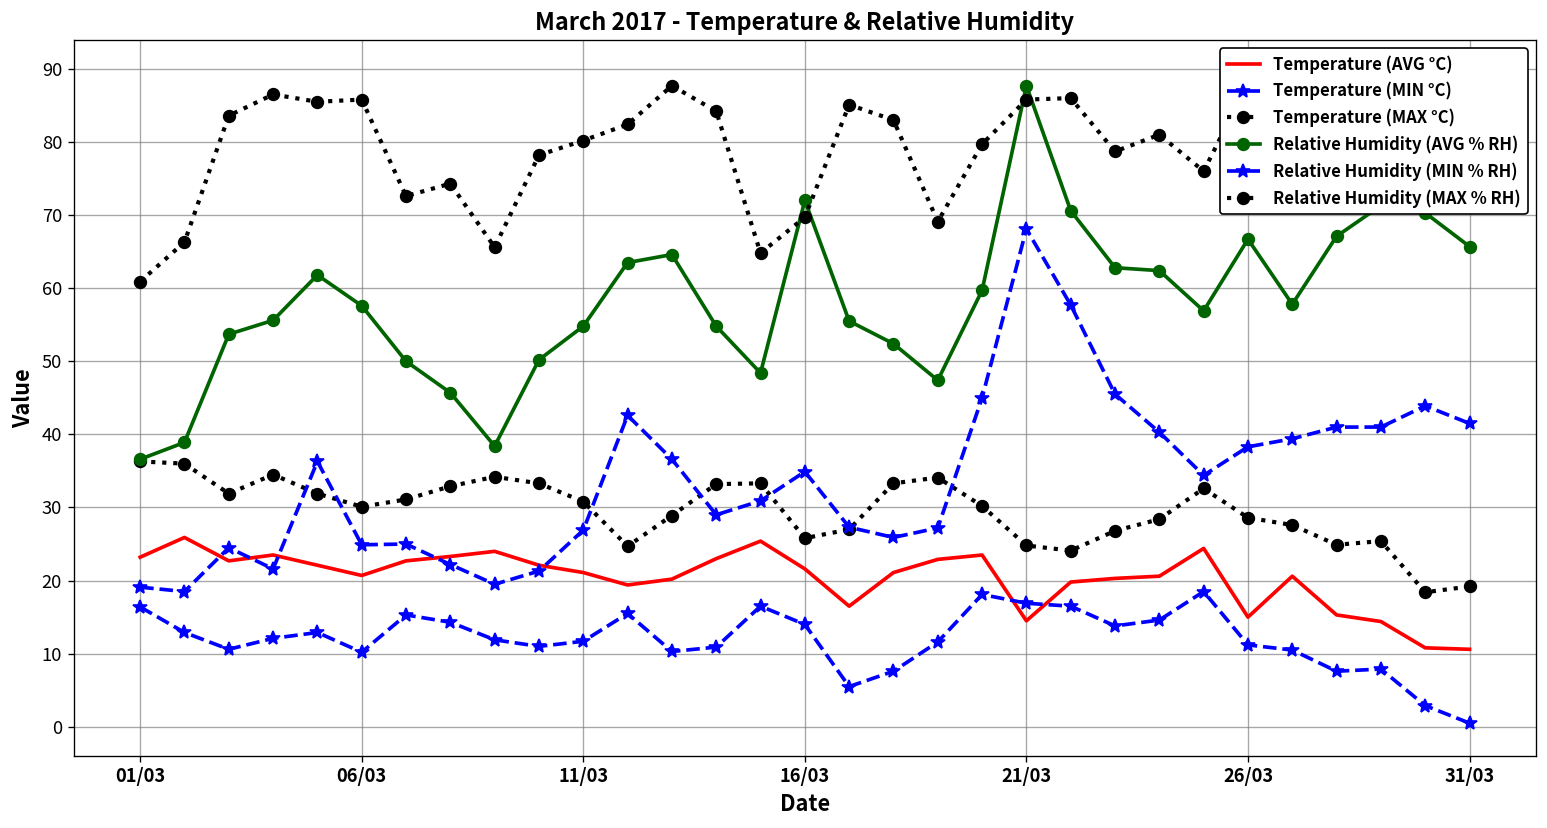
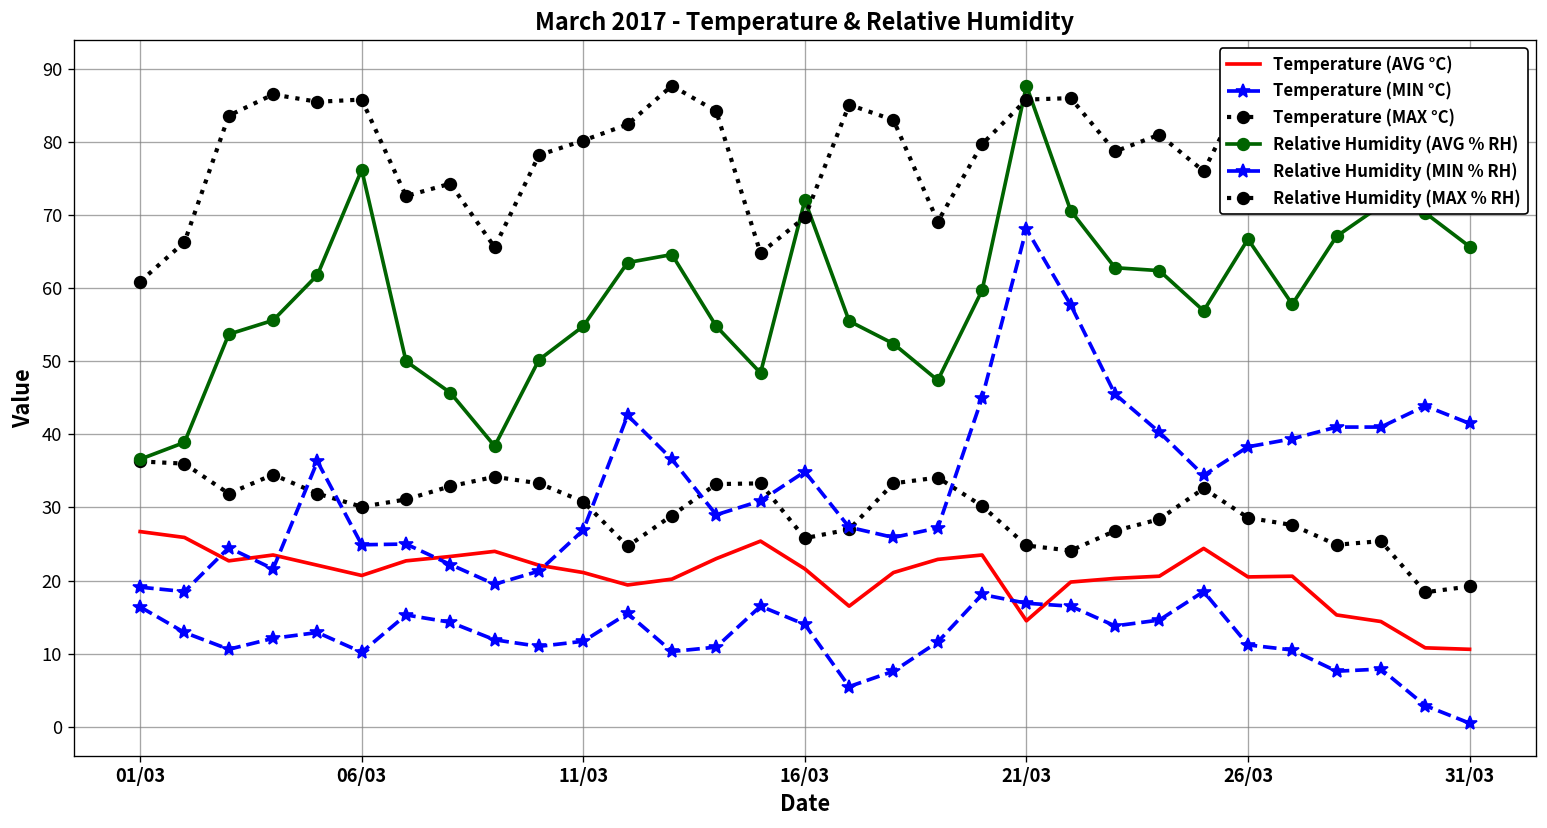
Temperature (AVG °C), 01/03: 23 -> 27
Relative Humidity (AVG % RH), 06/03: 58 -> 76
Temperature (AVG °C), 26/03: 15 -> 21
